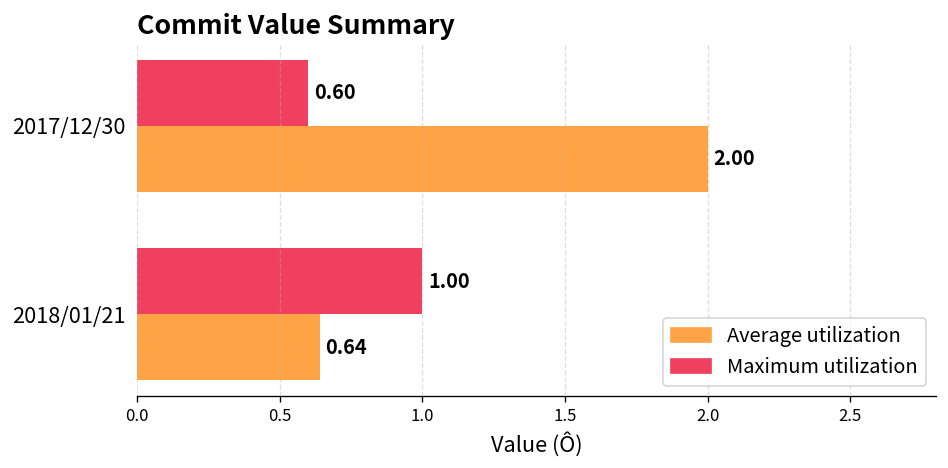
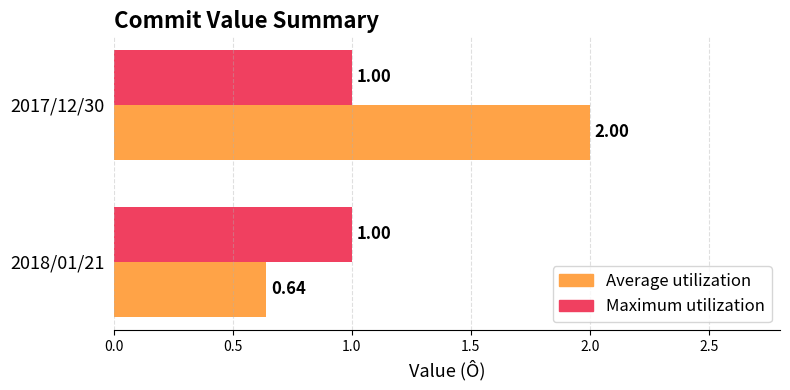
Maximum utilization, 2017/12/30: 0.60 -> 1.00
